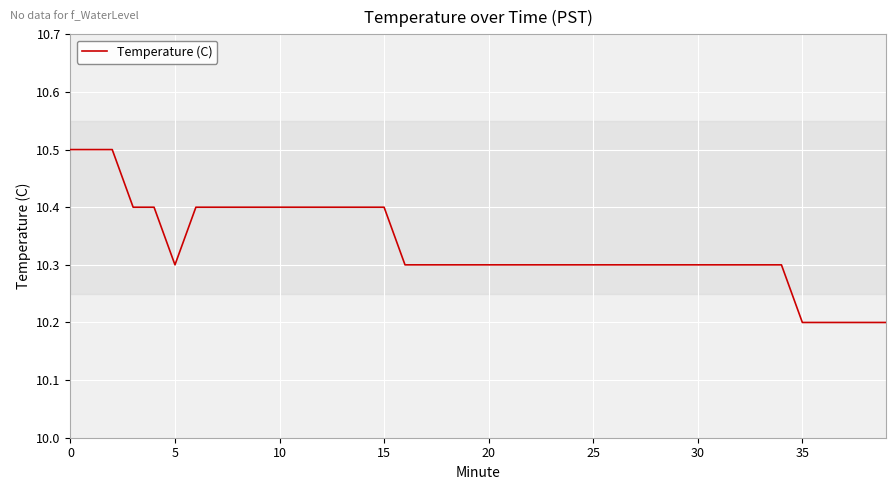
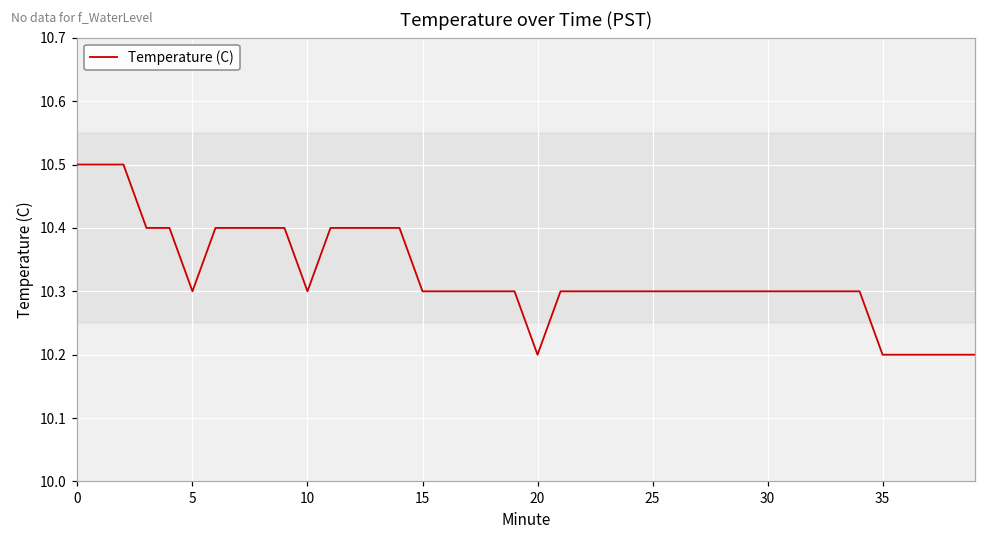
10: 10.4 -> 10.3
15: 10.4 -> 10.3
20: 10.3 -> 10.2
